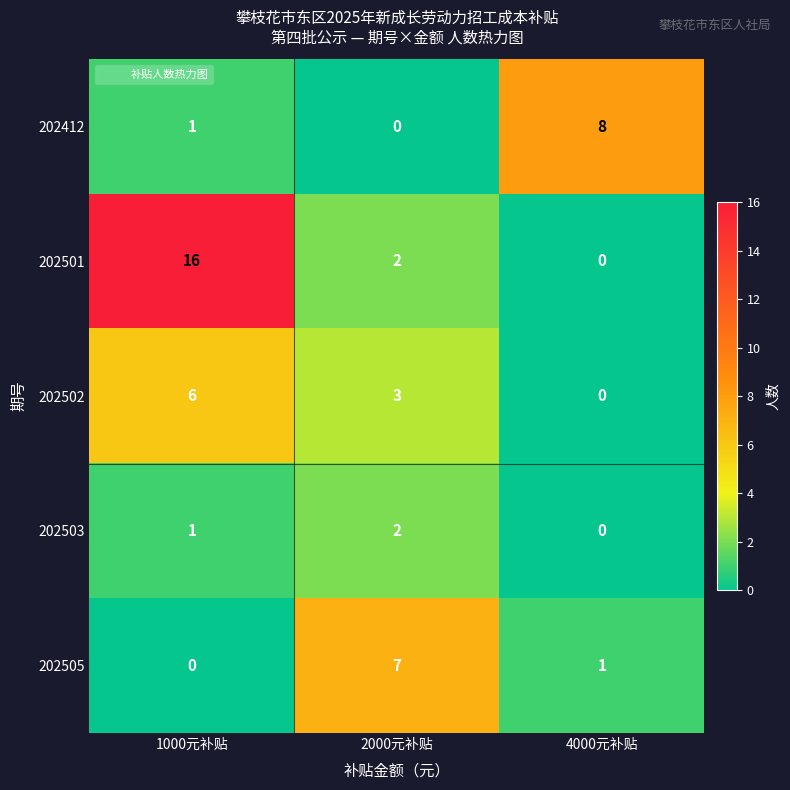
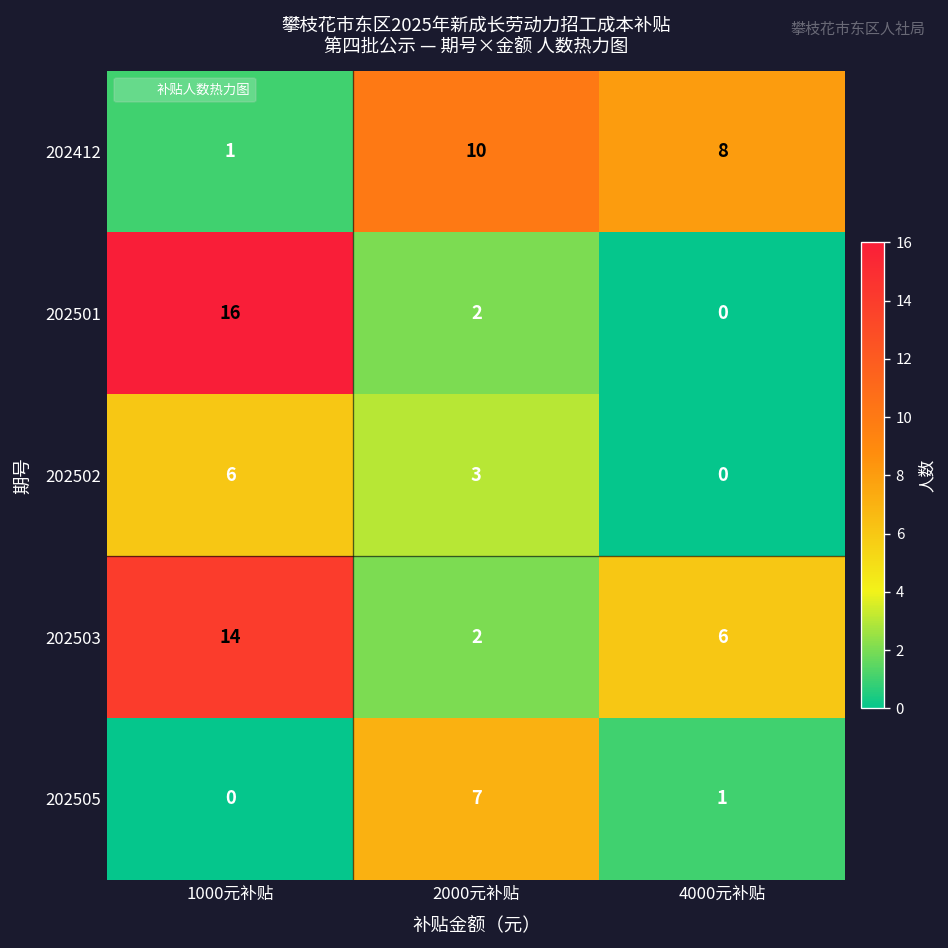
202412, 2000元补贴: 0 -> 10
202503, 1000元补贴: 1 -> 14
202503, 4000元补贴: 0 -> 6
